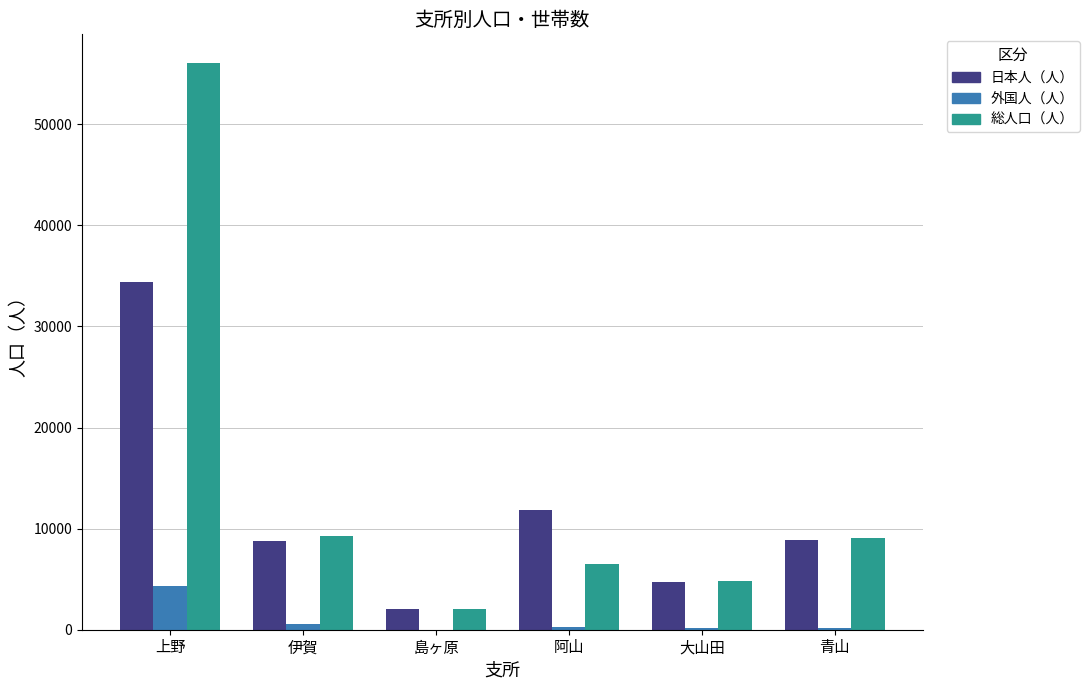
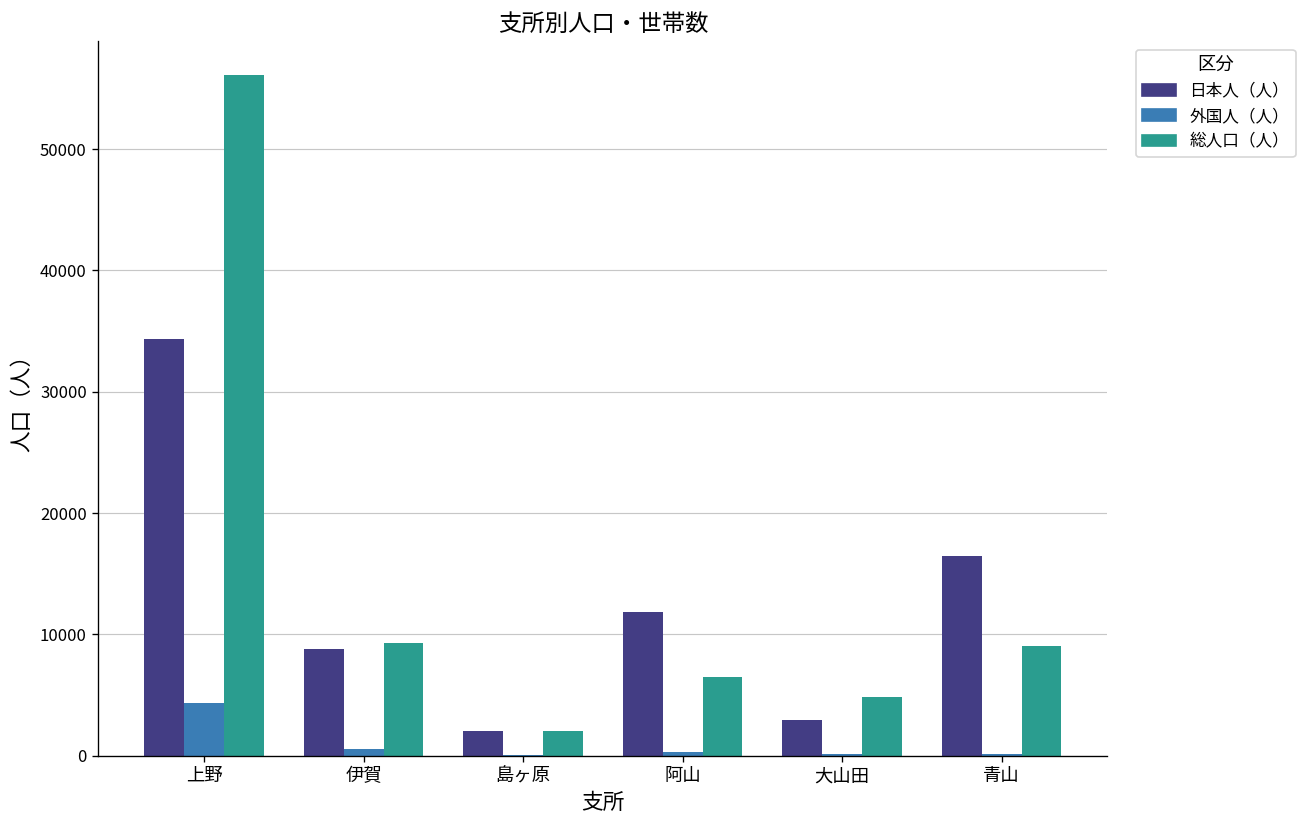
日本人（人）, 大山田: 4700 -> 2900
日本人（人）, 青山: 8900 -> 16500
